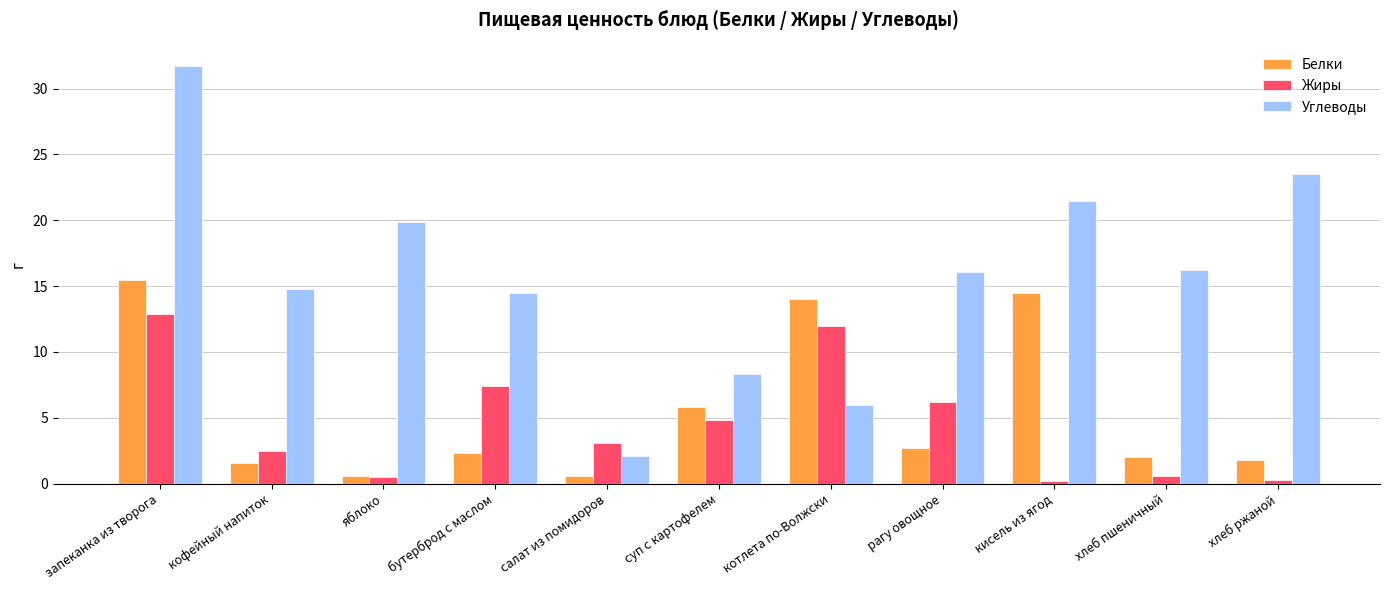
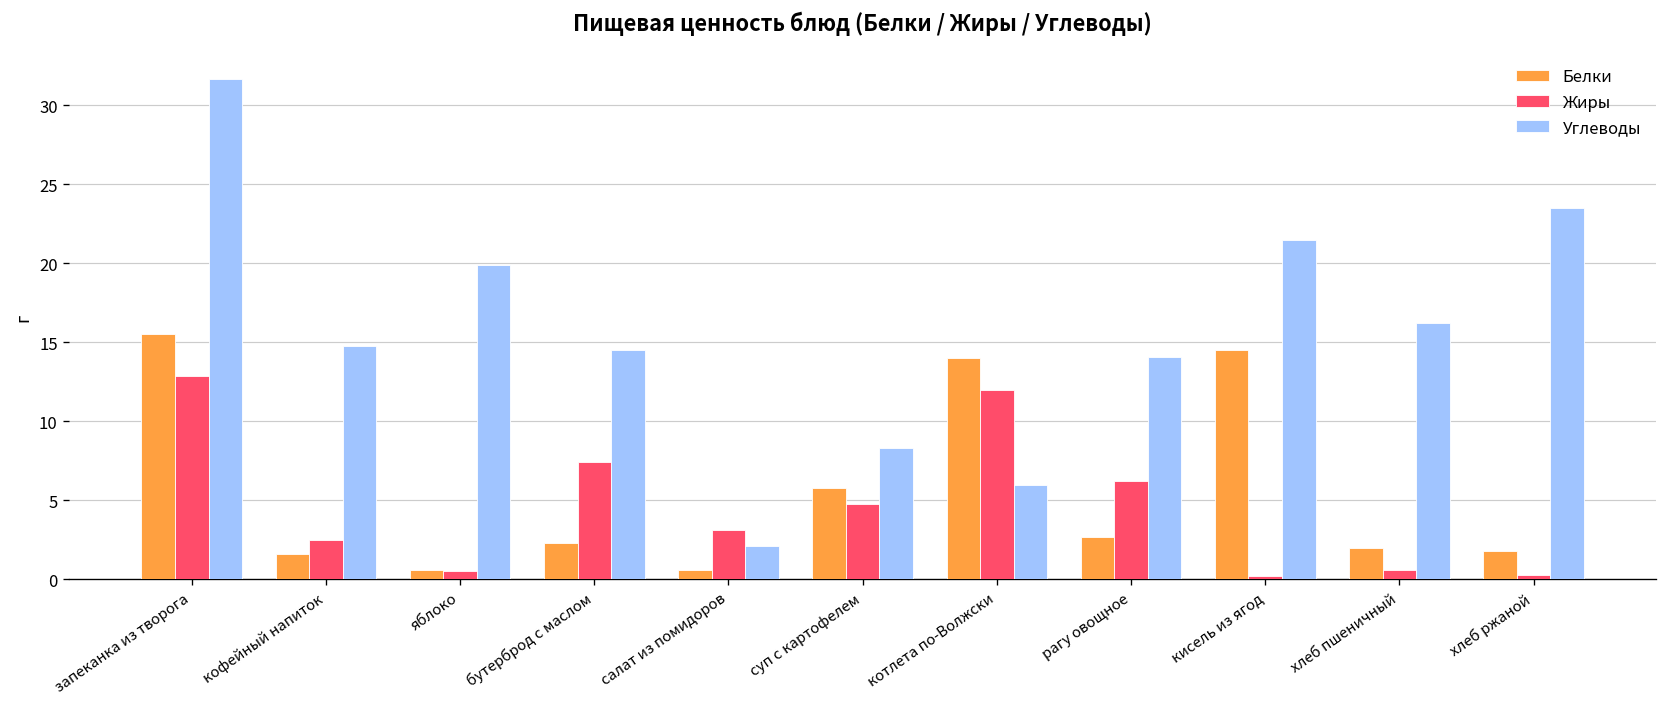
Углеводы, рагу овощное: 16.1 -> 14.1
